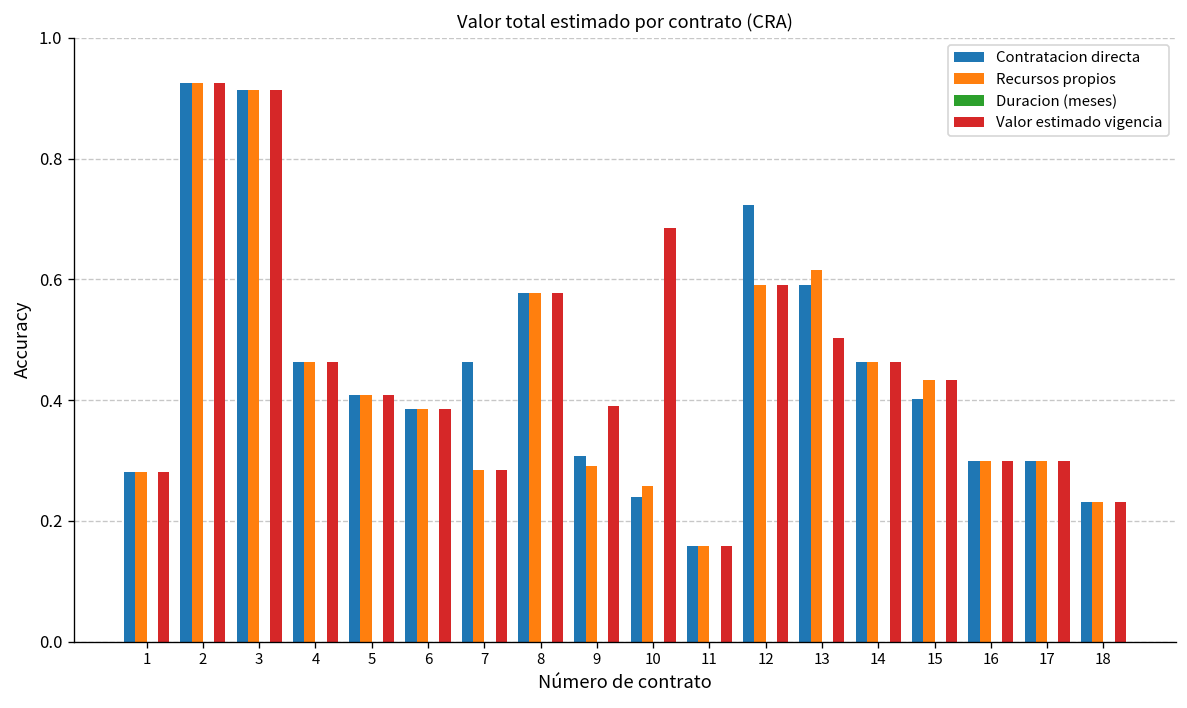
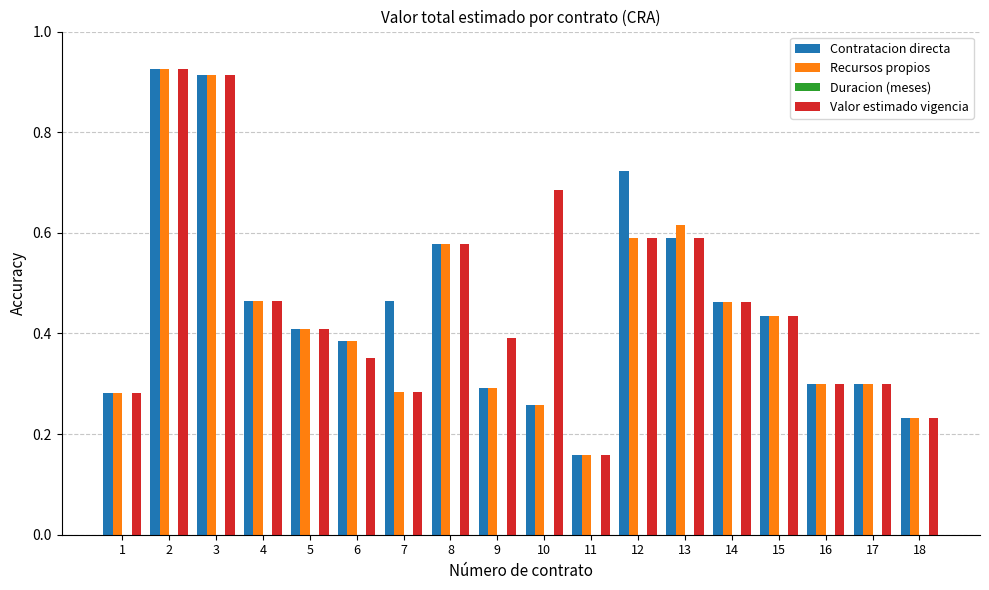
Valor estimado vigencia, 6: 0.38 -> 0.35
Contratacion directa, 9: 0.31 -> 0.29
Contratacion directa, 10: 0.24 -> 0.26
Valor estimado vigencia, 13: 0.50 -> 0.59
Contratacion directa, 15: 0.40 -> 0.43
